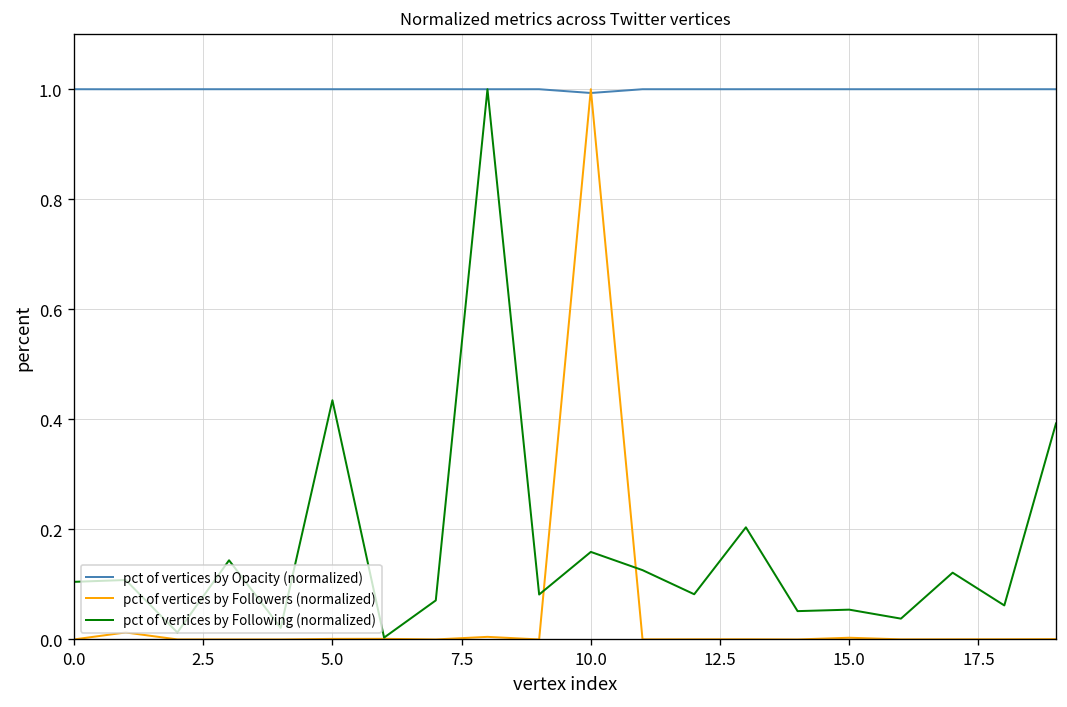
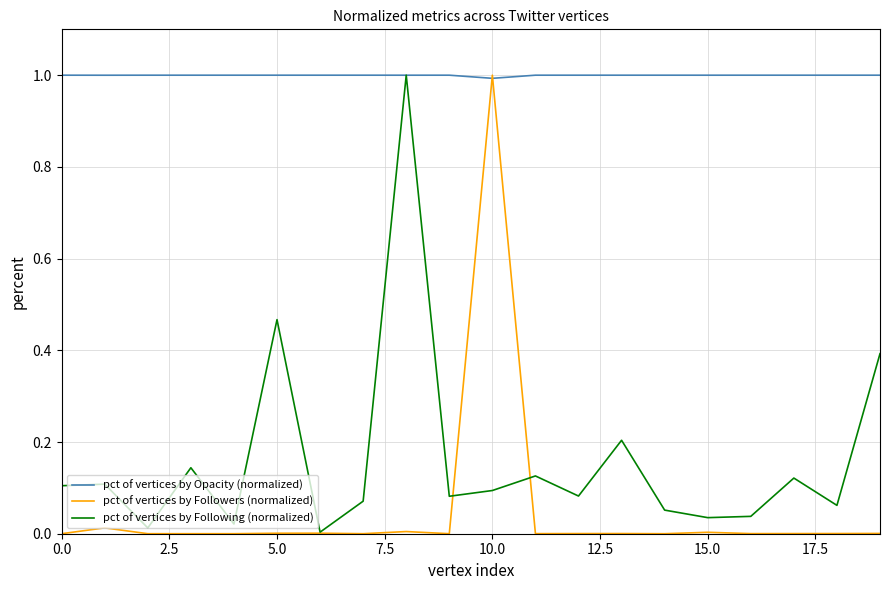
pct of vertices by Following (normalized), 5.0: 0.43 -> 0.47
pct of vertices by Following (normalized), 10.0: 0.16 -> 0.09
pct of vertices by Following (normalized), 15.0: 0.05 -> 0.04
